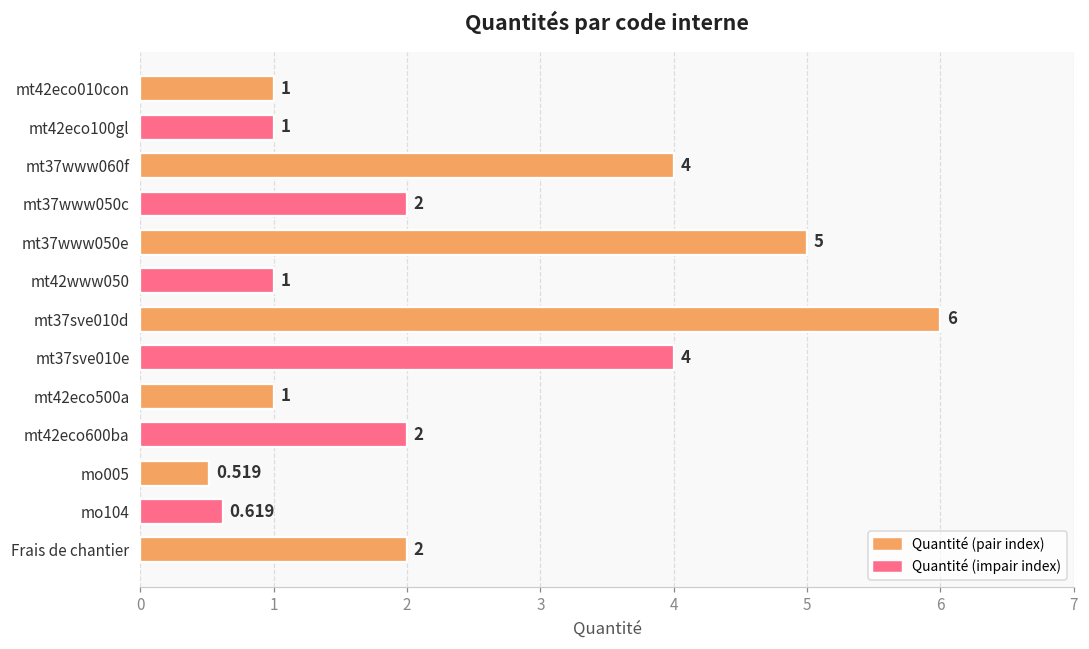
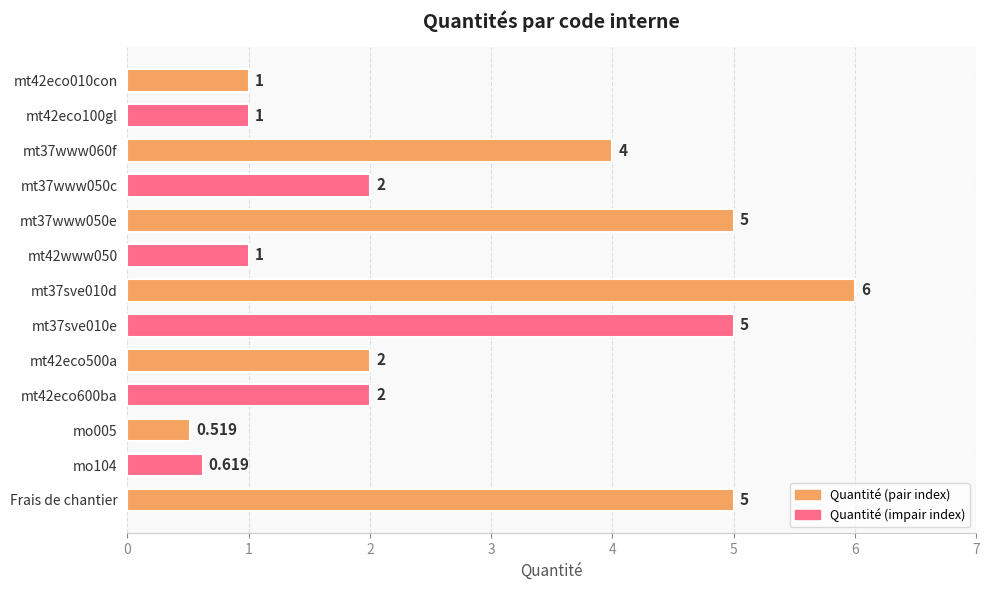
mt37sve010e: 4 -> 5
mt42eco500a: 1 -> 2
Frais de chantier: 2 -> 5
